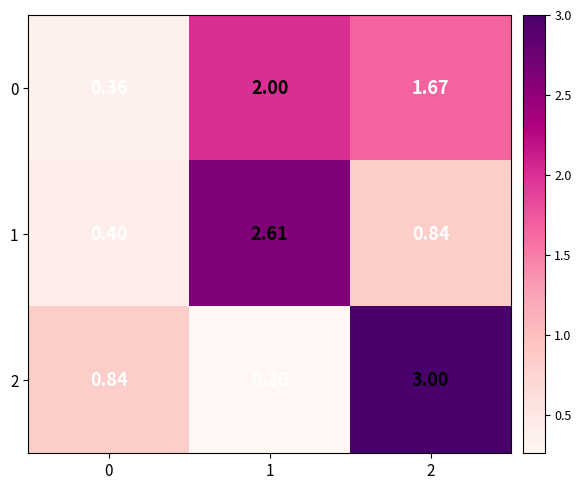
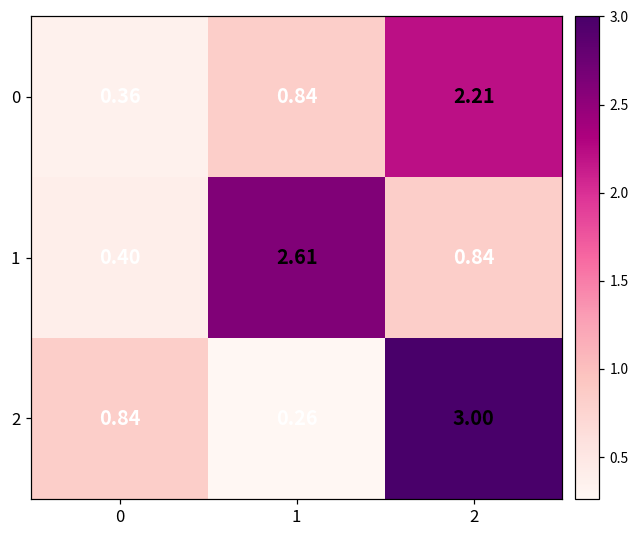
0, 1: 2.00 -> 0.84
0, 2: 1.67 -> 2.21
